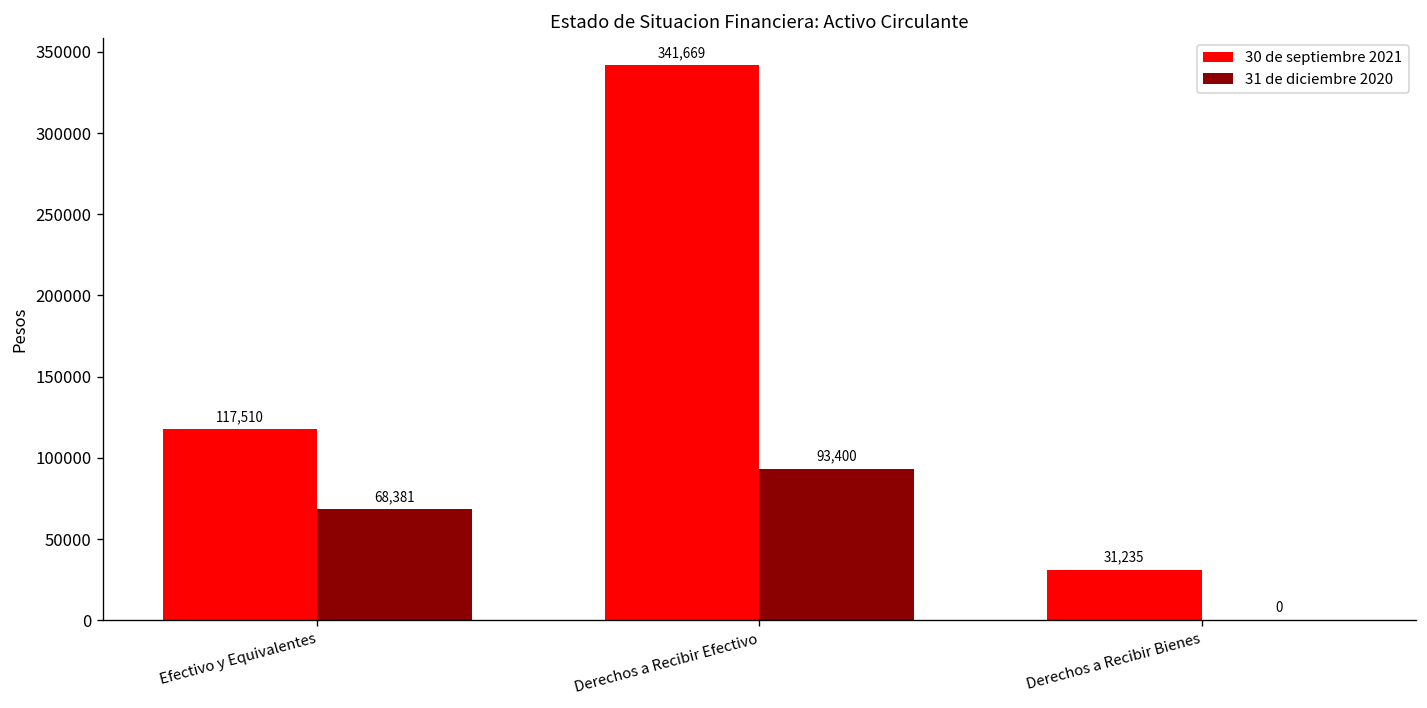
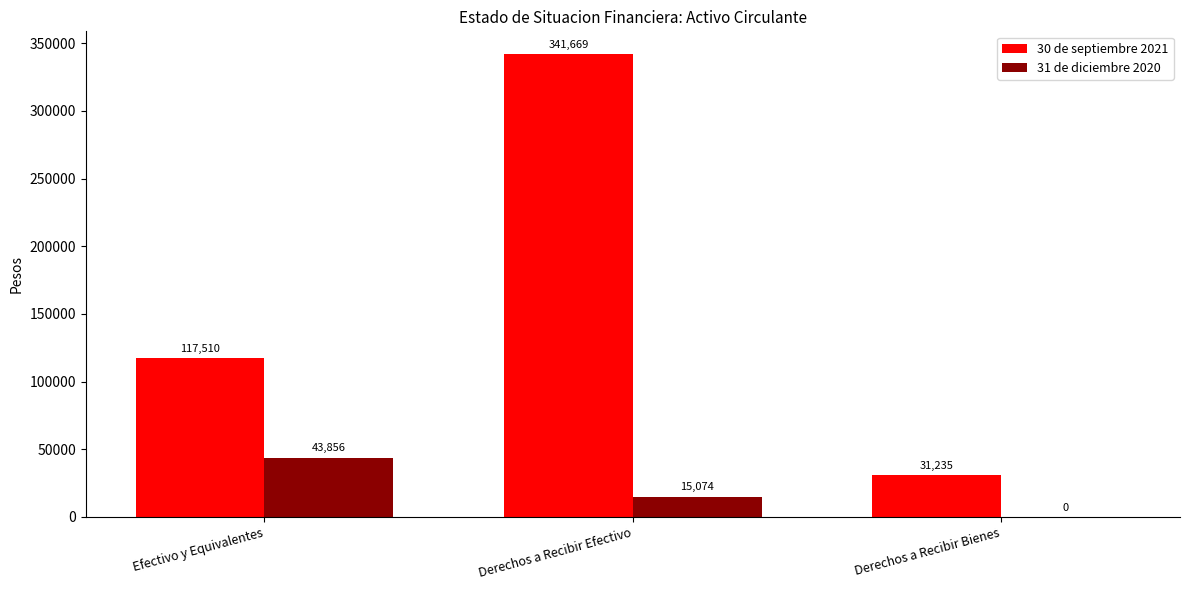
31 de diciembre 2020, Efectivo y Equivalentes: 68,381 -> 43,856
31 de diciembre 2020, Derechos a Recibir Efectivo: 93,400 -> 15,074
